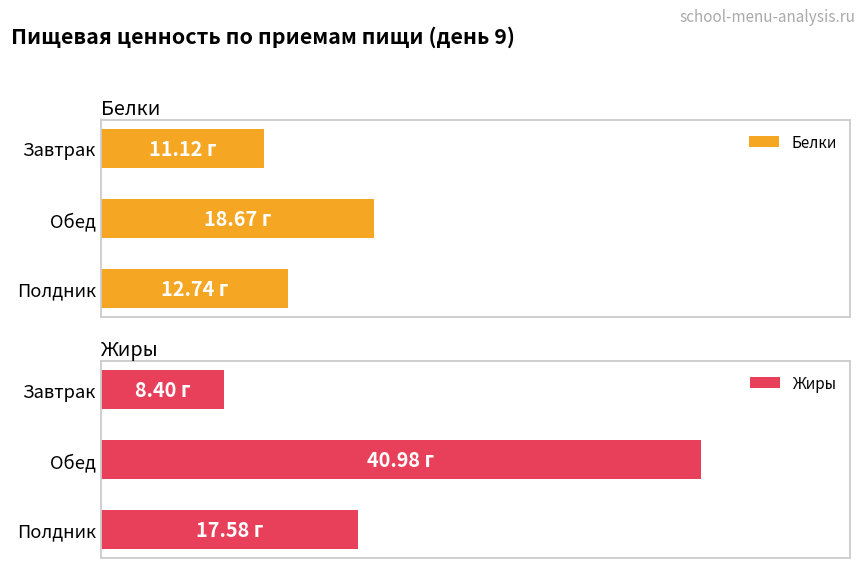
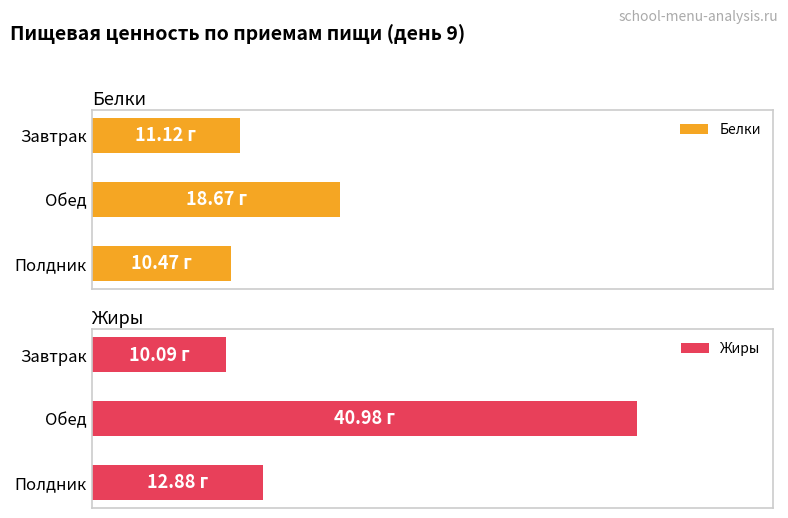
Белки, Полдник: 12.74 -> 10.47
Жиры, Завтрак: 8.40 -> 10.09
Жиры, Полдник: 17.58 -> 12.88
